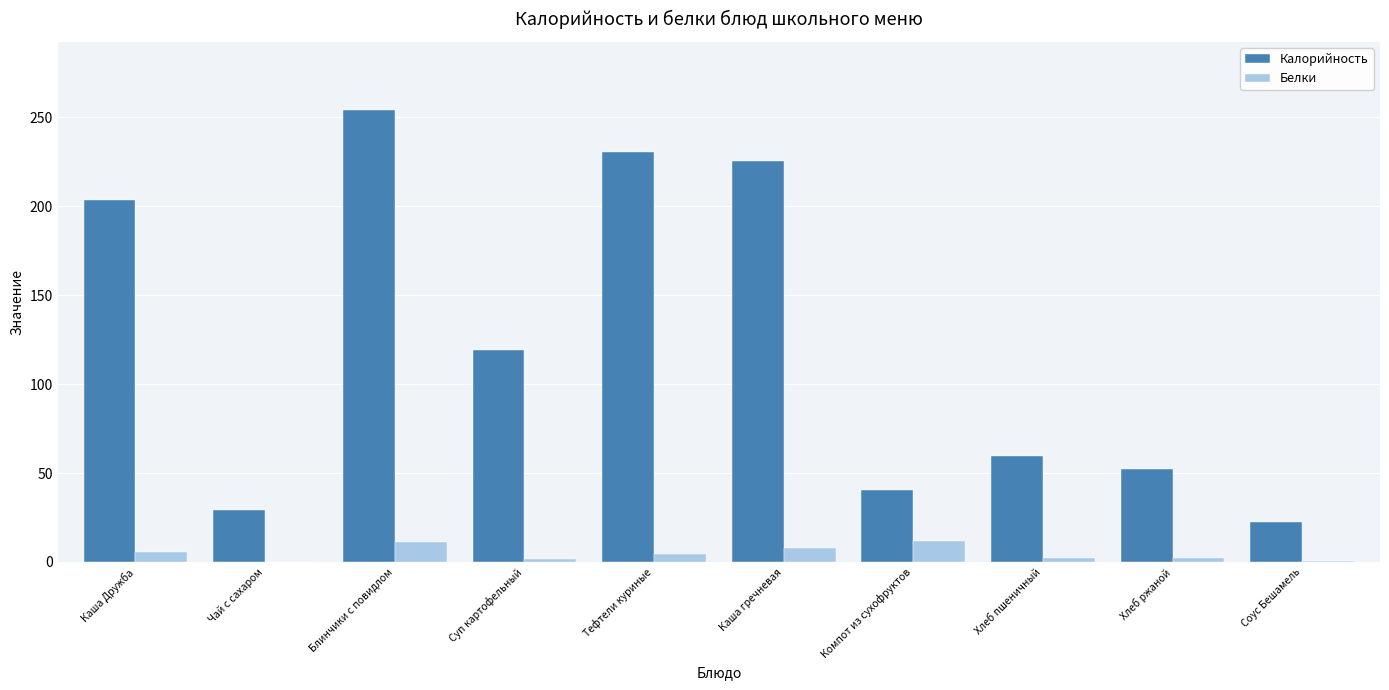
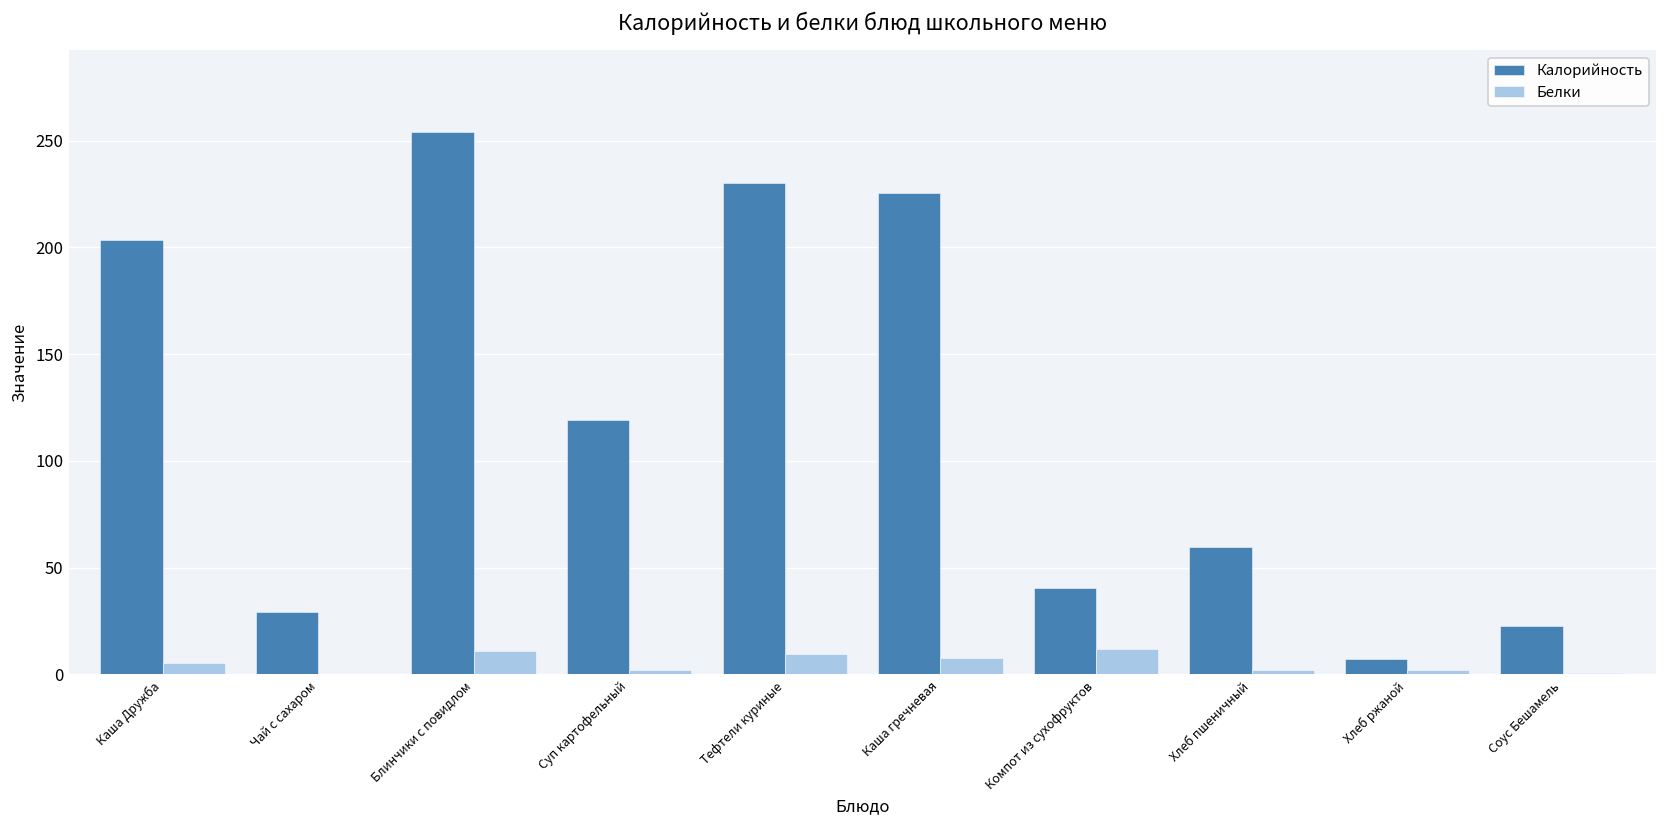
Белки, Тефтели куриные: 4 -> 10
Калорийность, Хлеб ржаной: 52 -> 7
